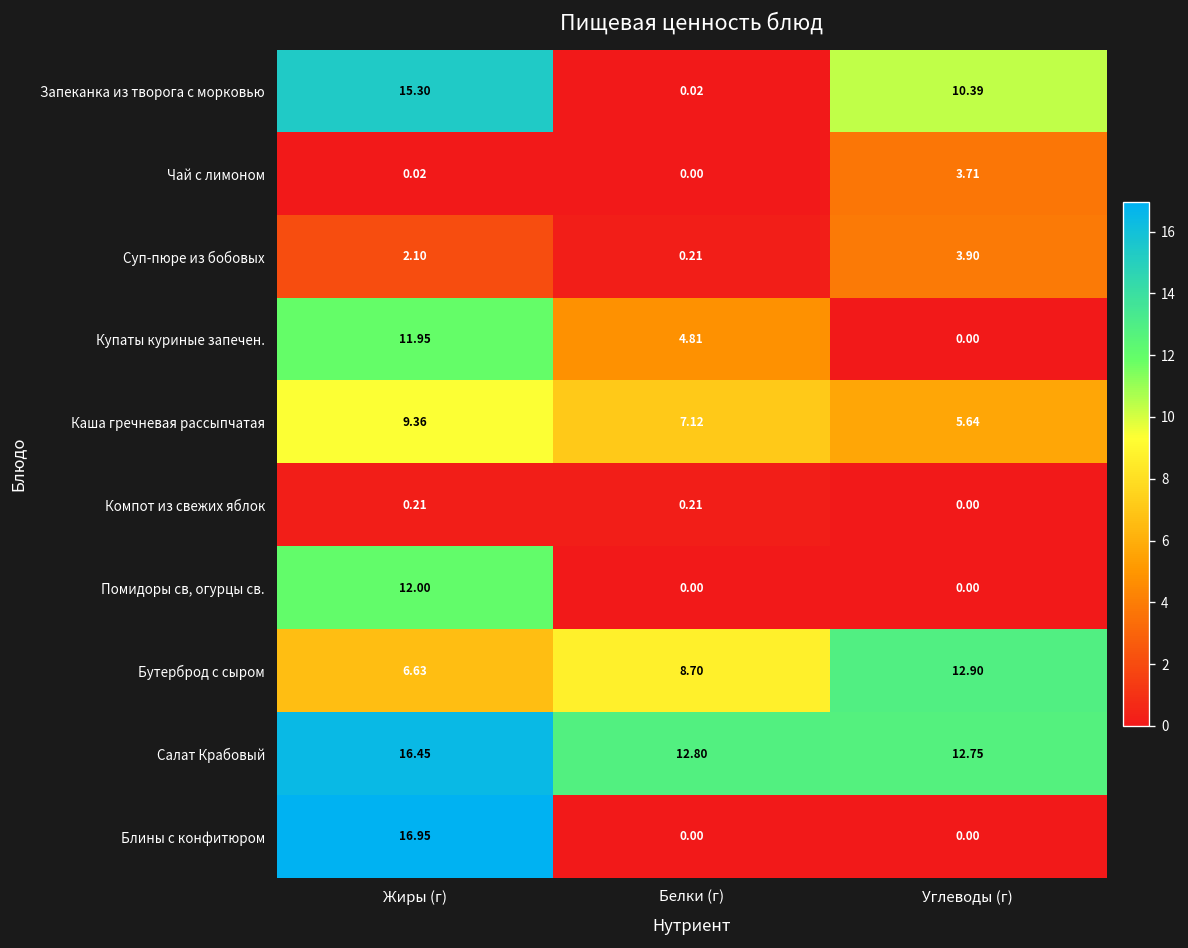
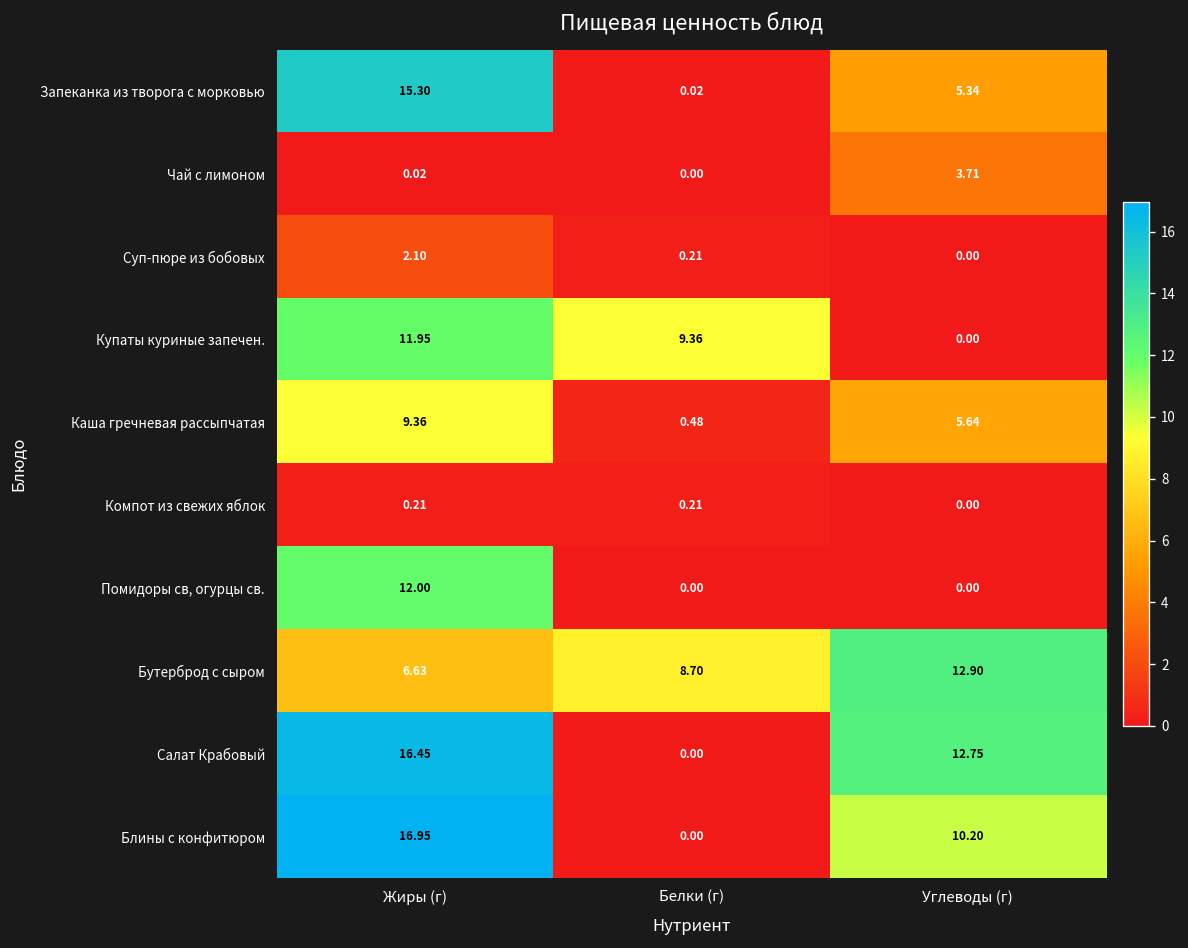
Запеканка из творога с морковью, Углеводы (г): 10.39 -> 5.34
Суп-пюре из бобовых, Углеводы (г): 3.90 -> 0.00
Купаты куриные запечен., Белки (г): 4.81 -> 9.36
Каша гречневая рассыпчатая, Белки (г): 7.12 -> 0.48
Салат Крабовый, Белки (г): 12.80 -> 0.00
Блины с конфитюром, Углеводы (г): 0.00 -> 10.20
